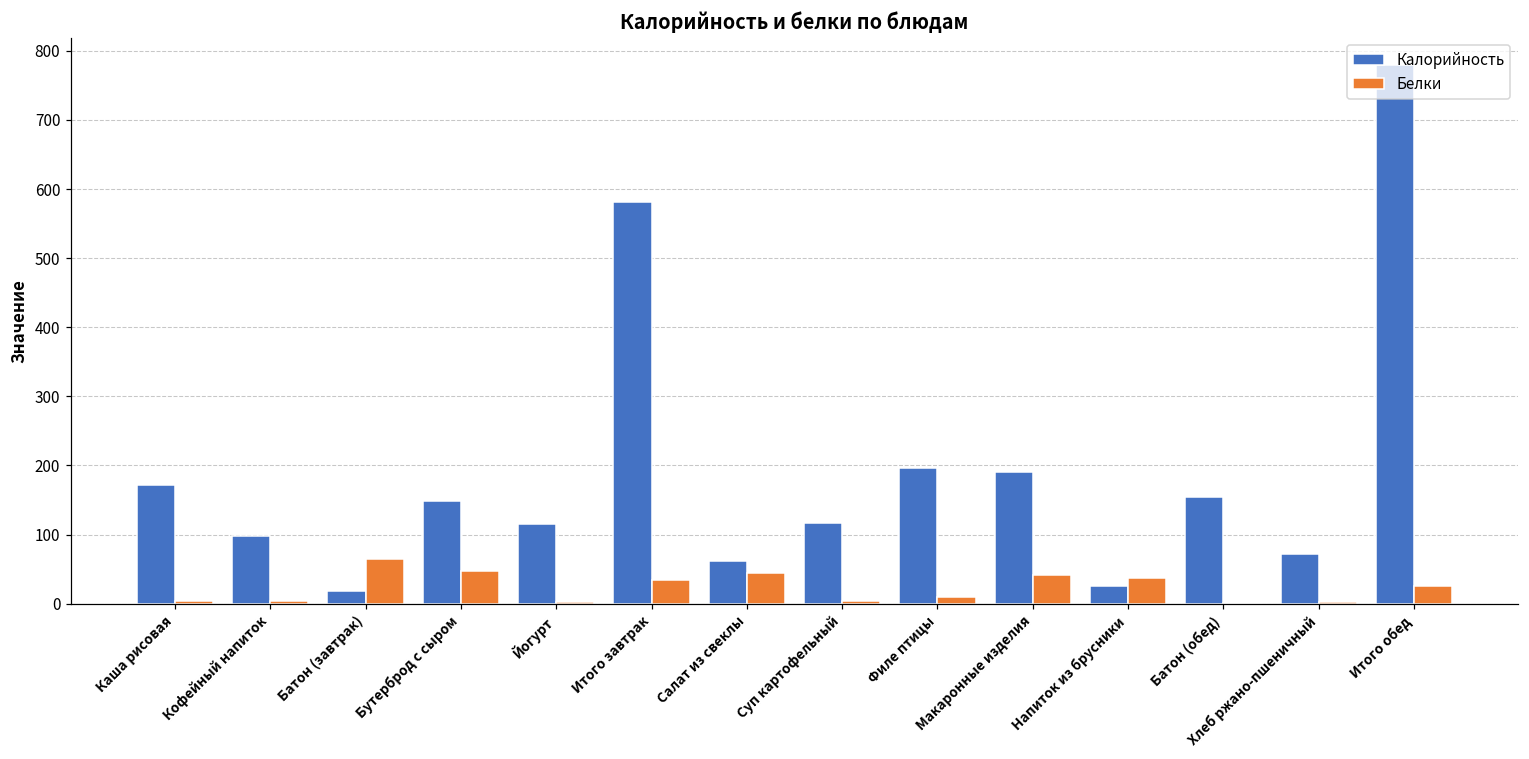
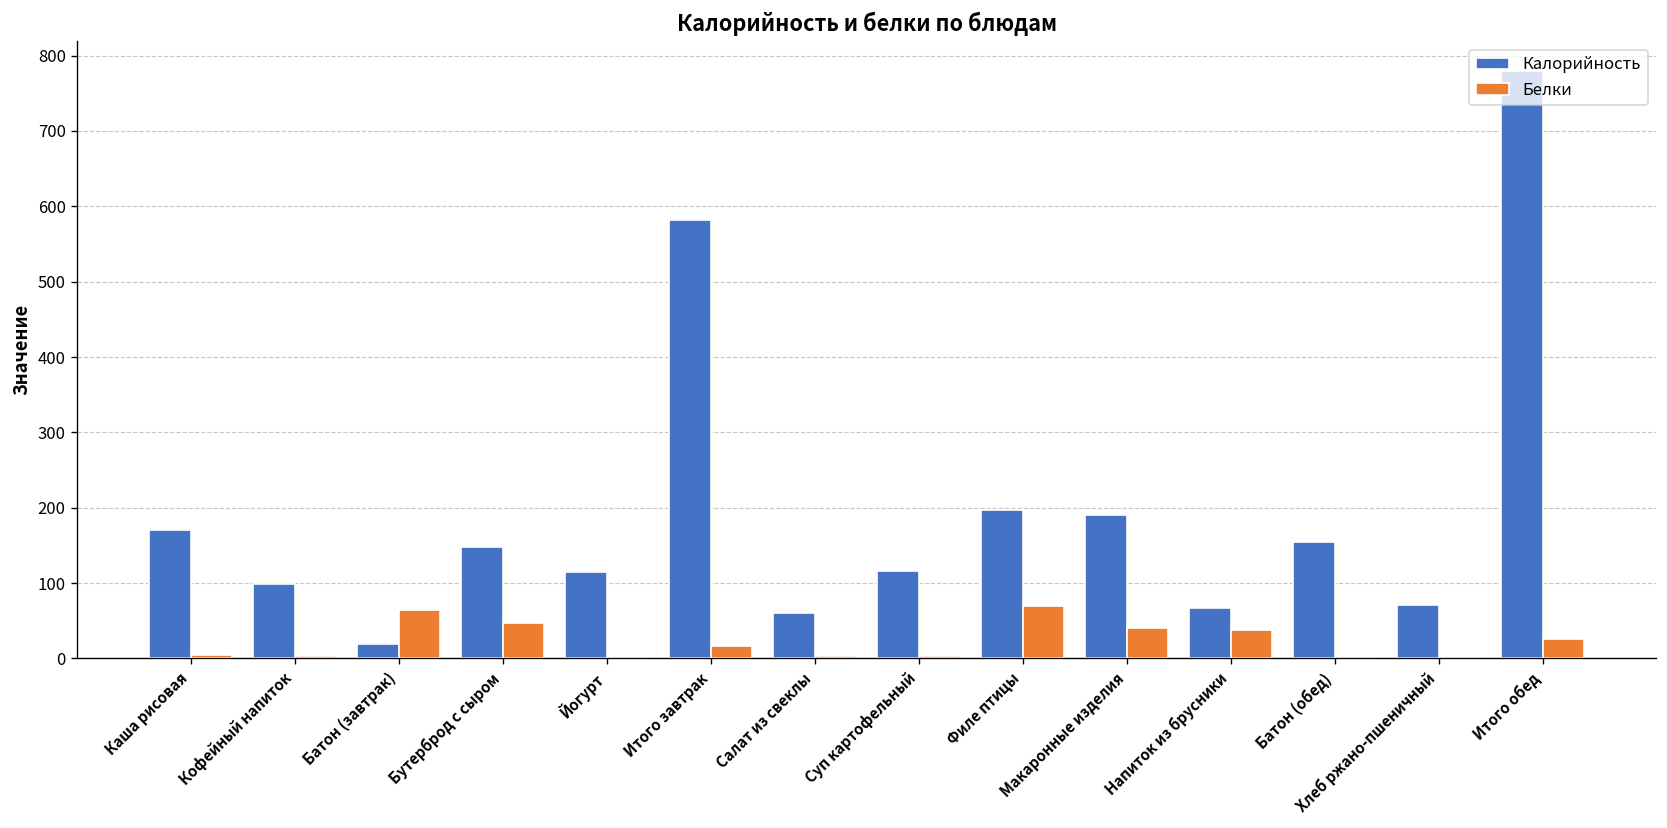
Белки, Итого завтрак: 30 -> 20
Белки, Салат из свеклы: 40 -> 0
Белки, Филе птицы: 10 -> 70
Калорийность, Напиток из брусники: 30 -> 70
